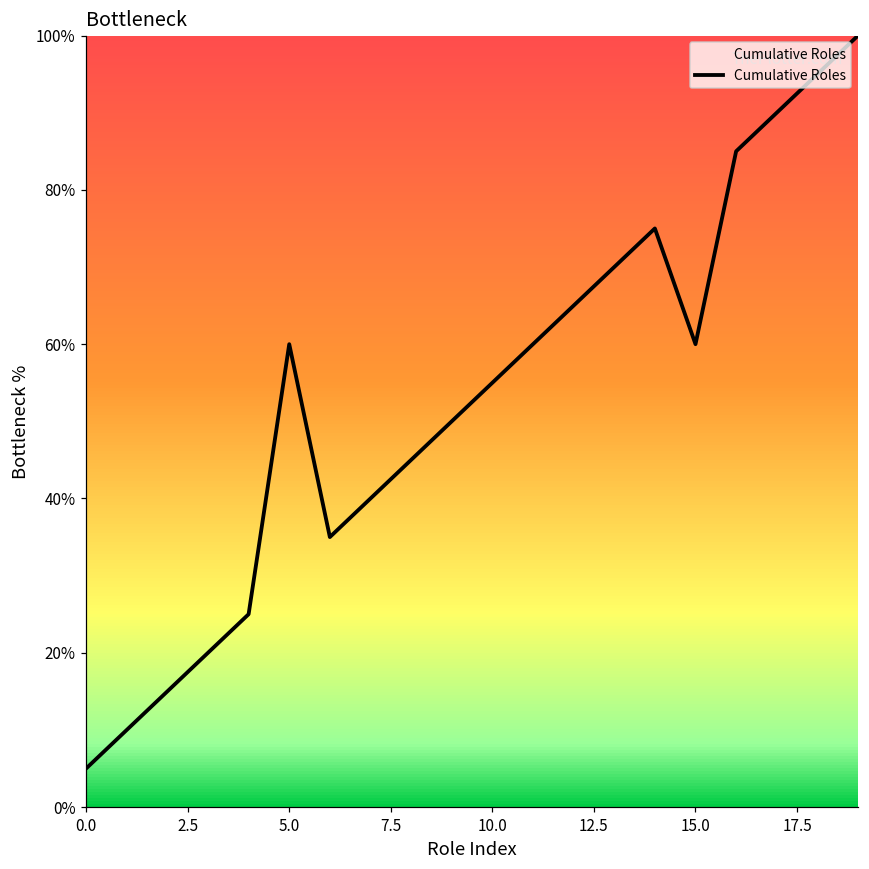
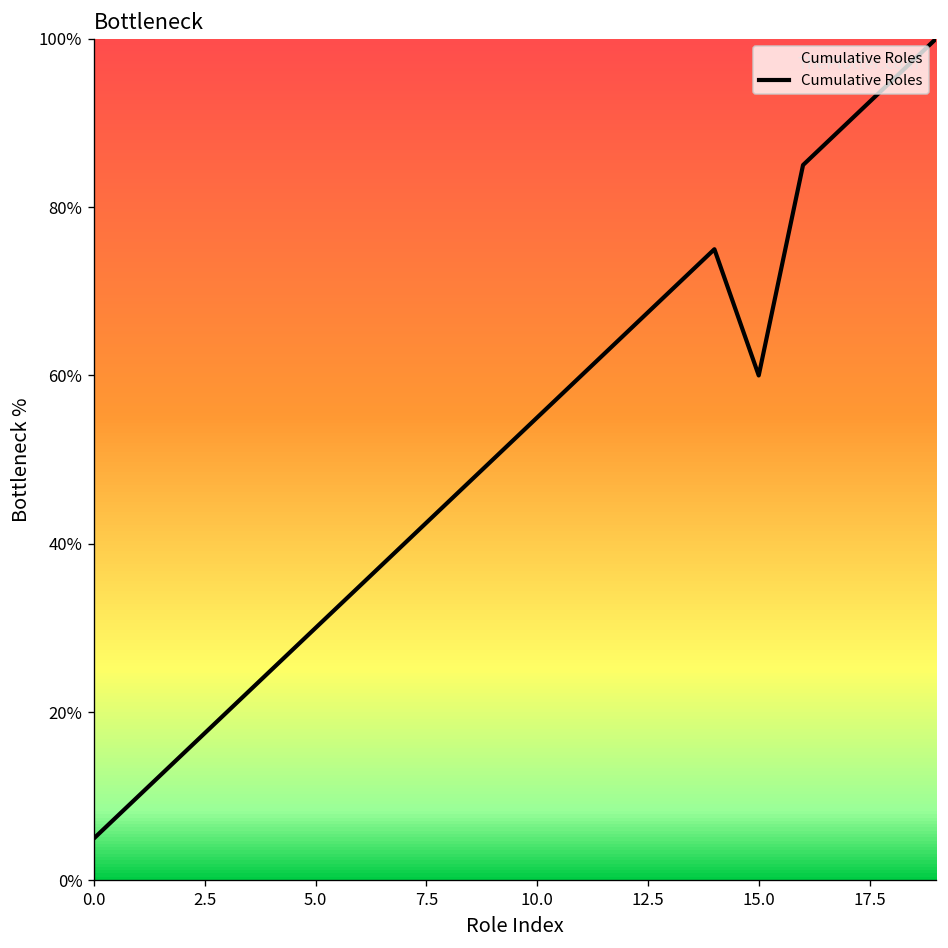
5.0: 60% -> 30%
